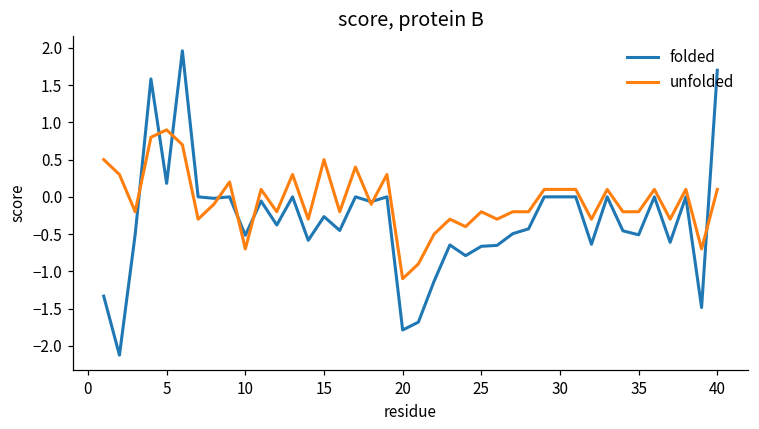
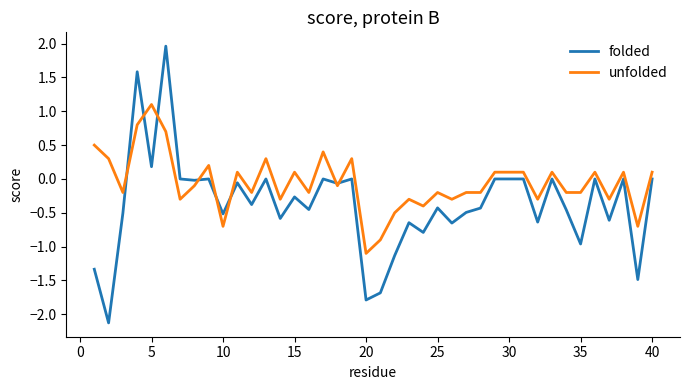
unfolded, 5: 0.9 -> 1.1
unfolded, 15: 0.5 -> 0.1
folded, 25: -0.7 -> -0.4
folded, 35: -0.5 -> -1.0
folded, 40: 1.7 -> 0.0
